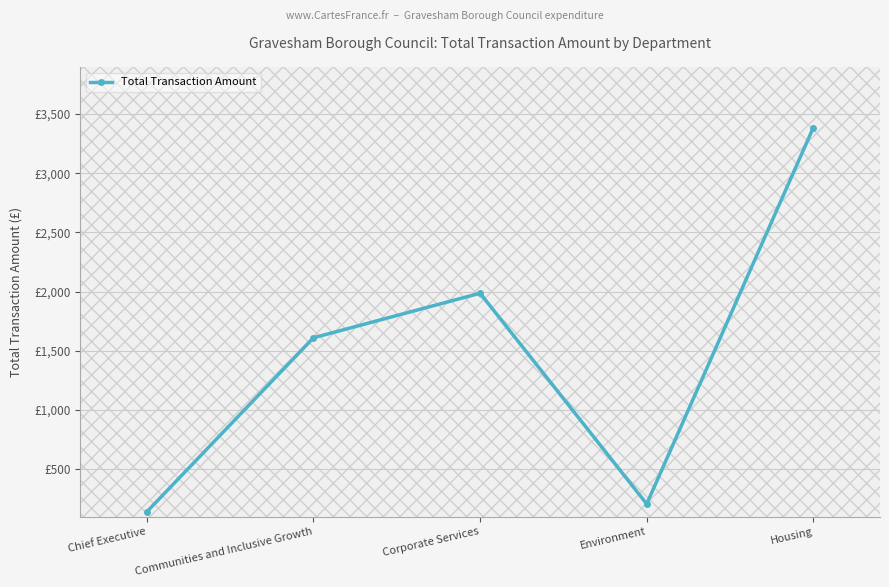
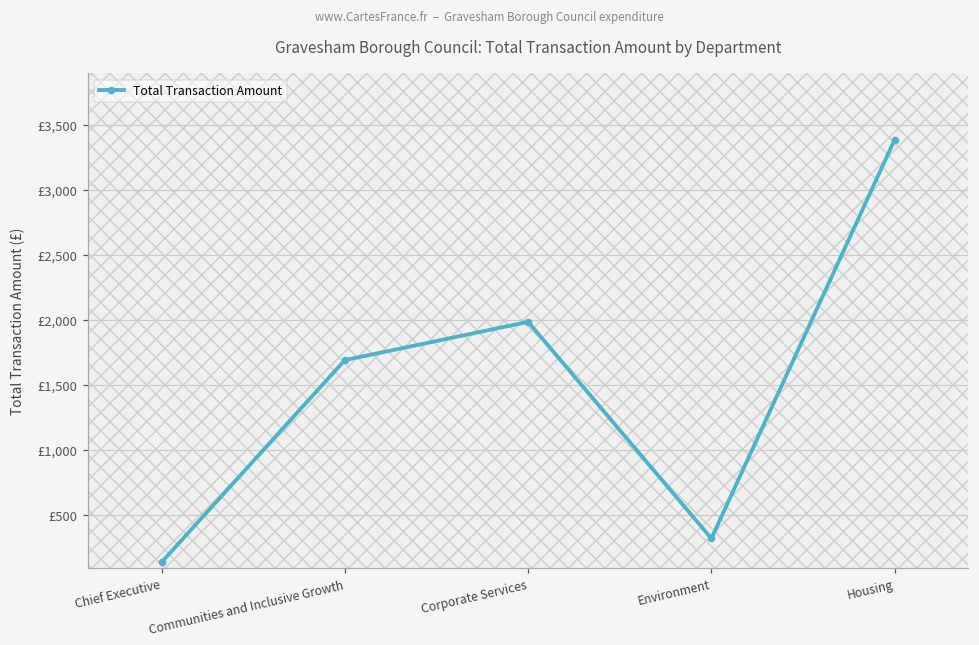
Communities and Inclusive Growth: £1,610 -> £1,690
Environment: £210 -> £320
